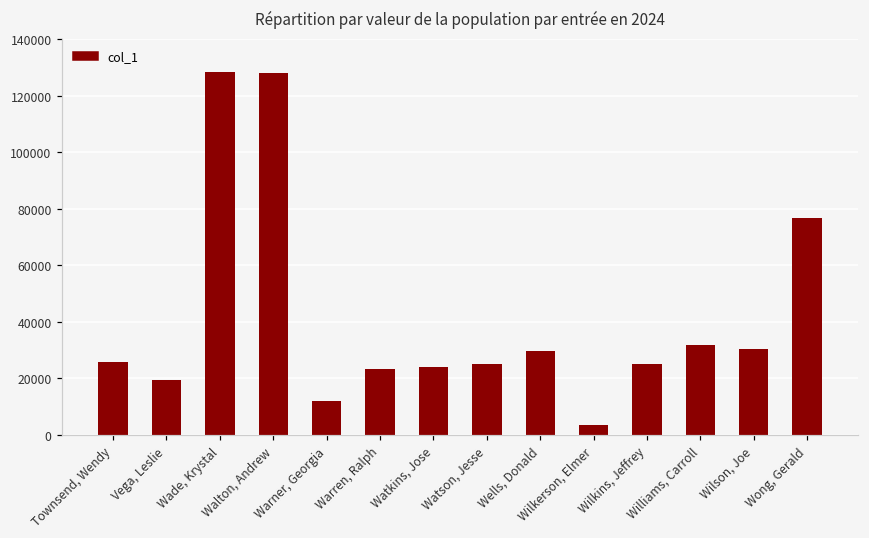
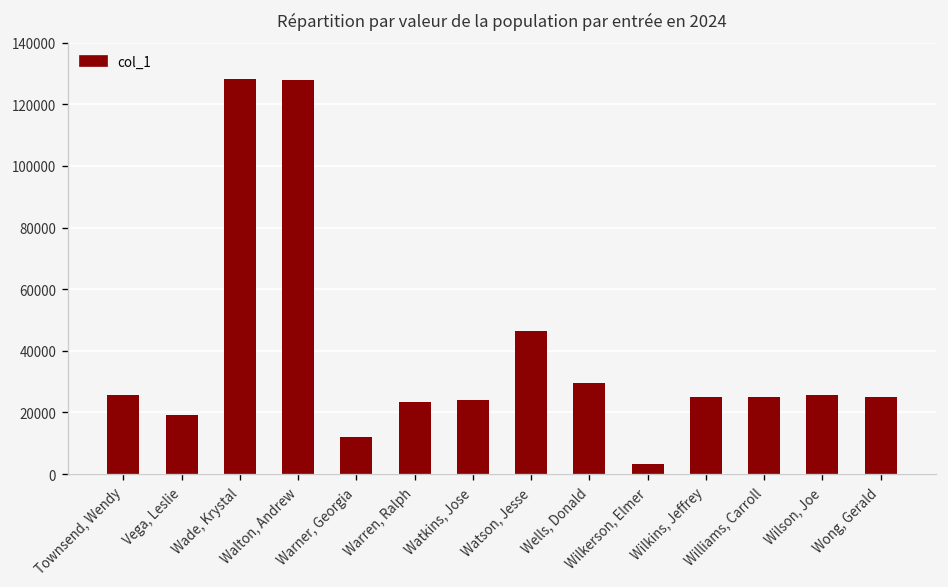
Watson, Jesse: 25000 -> 46000
Williams, Carroll: 32000 -> 25000
Wilson, Joe: 30000 -> 26000
Wong, Gerald: 77000 -> 25000
